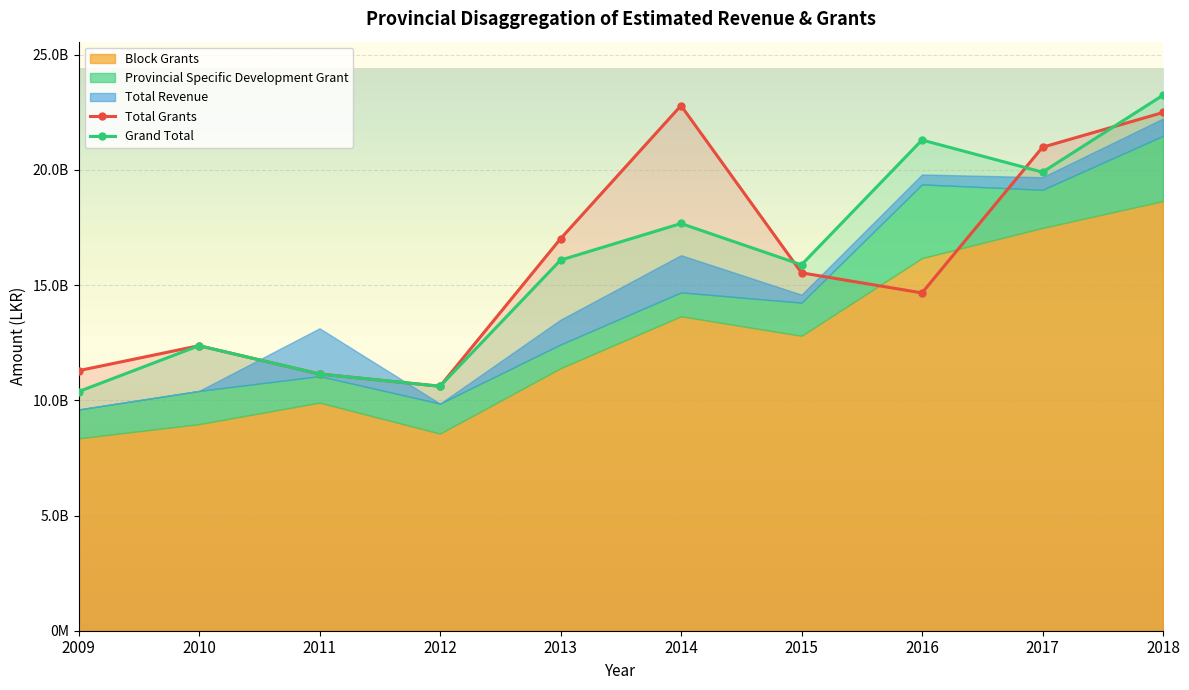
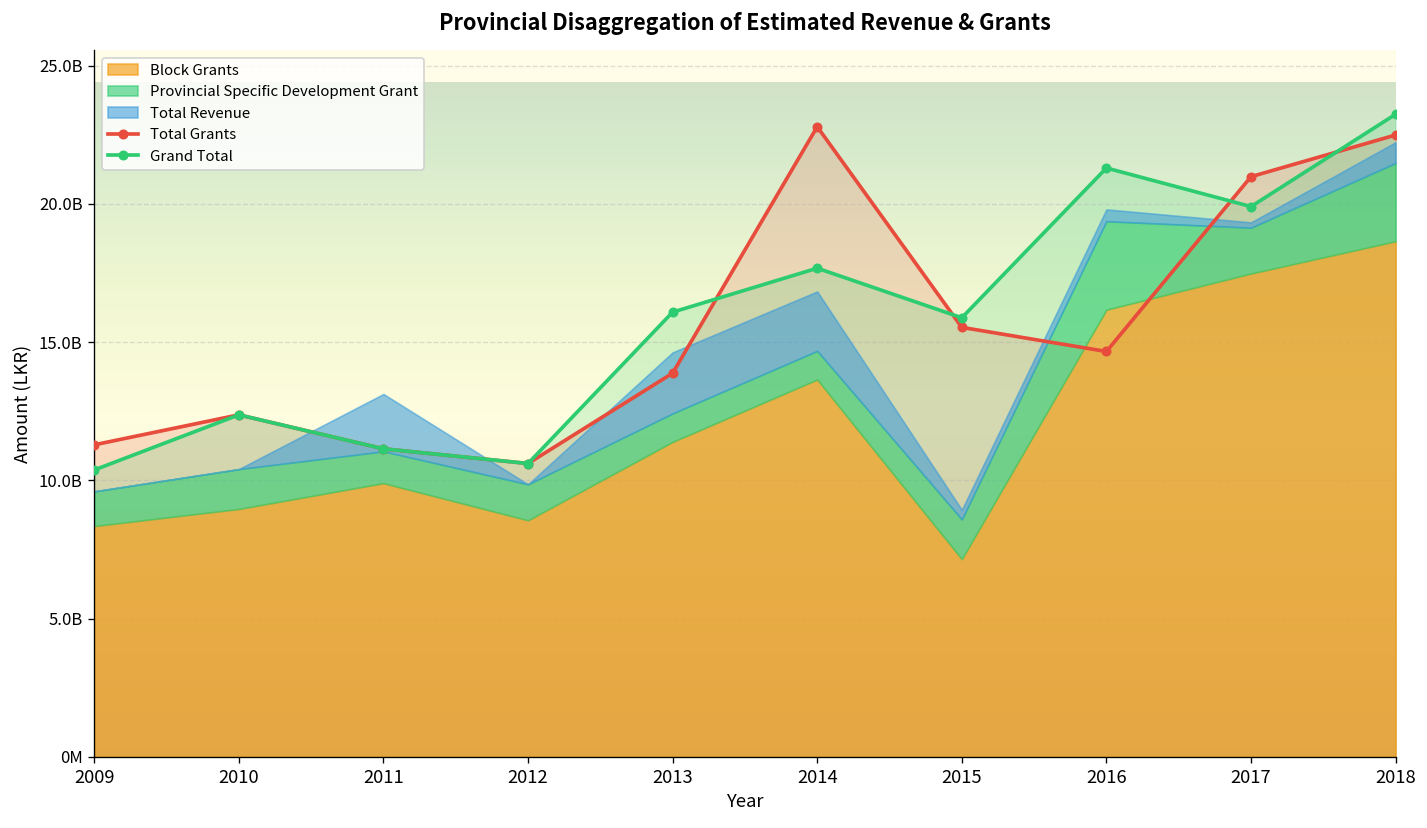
Total Grants, 2013: 17000000000 -> 13900000000
Total Revenue, 2013: 1100000000 -> 2200000000
Total Revenue, 2014: 1600000000 -> 2200000000
Block Grants, 2015: 12800000000 -> 7100000000
Total Revenue, 2017: 500000000 -> 200000000
